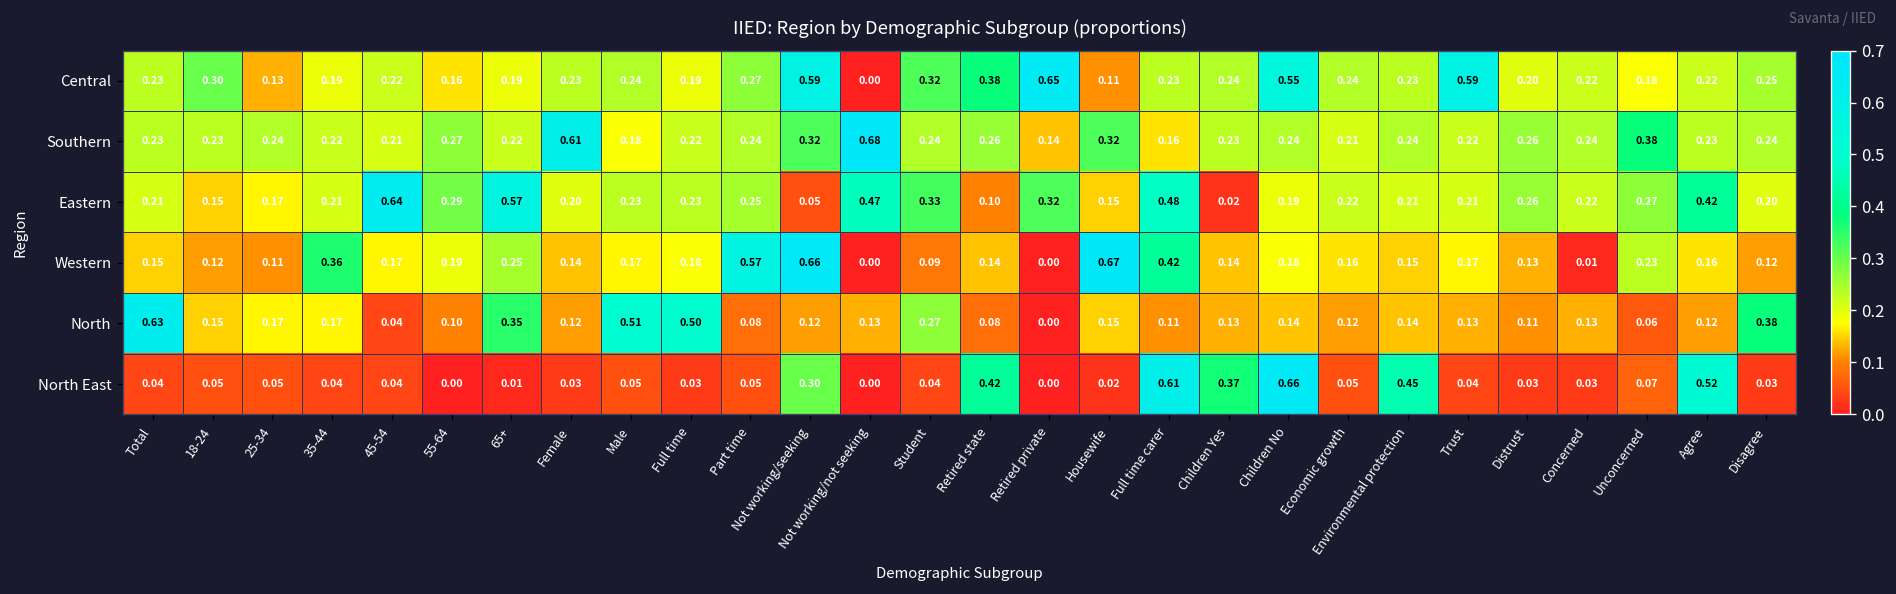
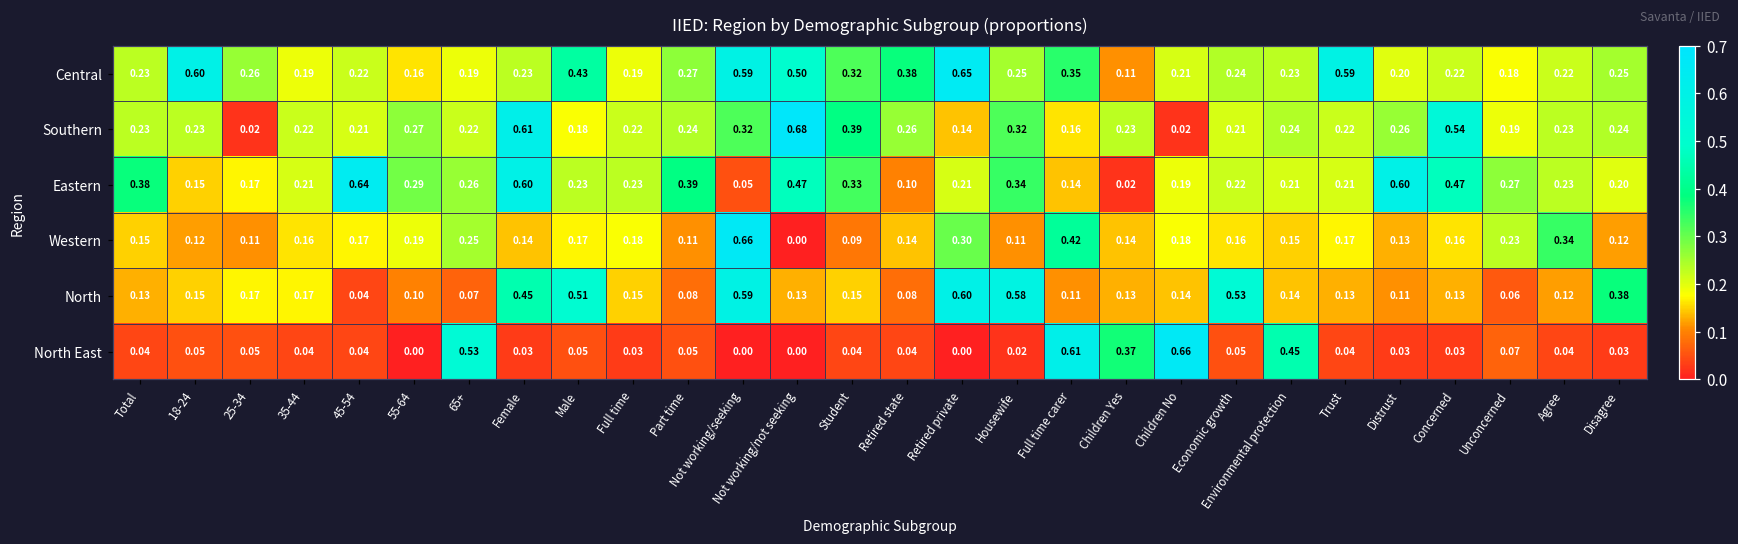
Central, 18-24: 0.30 -> 0.60
Central, 25-34: 0.13 -> 0.26
Central, Male: 0.24 -> 0.43
Central, Not working/not seeking: 0.00 -> 0.50
Central, Housewife: 0.11 -> 0.25
Central, Full time carer: 0.23 -> 0.35
Central, Children Yes: 0.24 -> 0.11
Central, Children No: 0.55 -> 0.21
Southern, 25-34: 0.24 -> 0.02
Southern, Student: 0.24 -> 0.39
Southern, Children No: 0.24 -> 0.02
Southern, Concerned: 0.24 -> 0.54
Southern, Unconcerned: 0.38 -> 0.19
Eastern, Total: 0.21 -> 0.38
Eastern, 65+: 0.57 -> 0.26
Eastern, Female: 0.20 -> 0.60
Eastern, Part time: 0.25 -> 0.39
Eastern, Retired private: 0.32 -> 0.21
Eastern, Housewife: 0.15 -> 0.34
Eastern, Full time carer: 0.48 -> 0.14
Eastern, Distrust: 0.26 -> 0.60
Eastern, Concerned: 0.22 -> 0.47
Eastern, Agree: 0.42 -> 0.23
Western, 35-44: 0.36 -> 0.16
Western, Part time: 0.57 -> 0.11
Western, Retired private: 0.00 -> 0.30
Western, Housewife: 0.67 -> 0.11
Western, Concerned: 0.01 -> 0.16
Western, Agree: 0.16 -> 0.34
North, Total: 0.63 -> 0.13
North, 65+: 0.35 -> 0.07
North, Female: 0.12 -> 0.45
North, Full time: 0.50 -> 0.15
North, Not working/seeking: 0.12 -> 0.59
North, Student: 0.27 -> 0.15
North, Retired private: 0.00 -> 0.60
North, Housewife: 0.15 -> 0.58
North, Economic growth: 0.12 -> 0.53
North East, 65+: 0.01 -> 0.53
North East, Not working/seeking: 0.30 -> 0.00
North East, Retired state: 0.42 -> 0.04
North East, Agree: 0.52 -> 0.04
